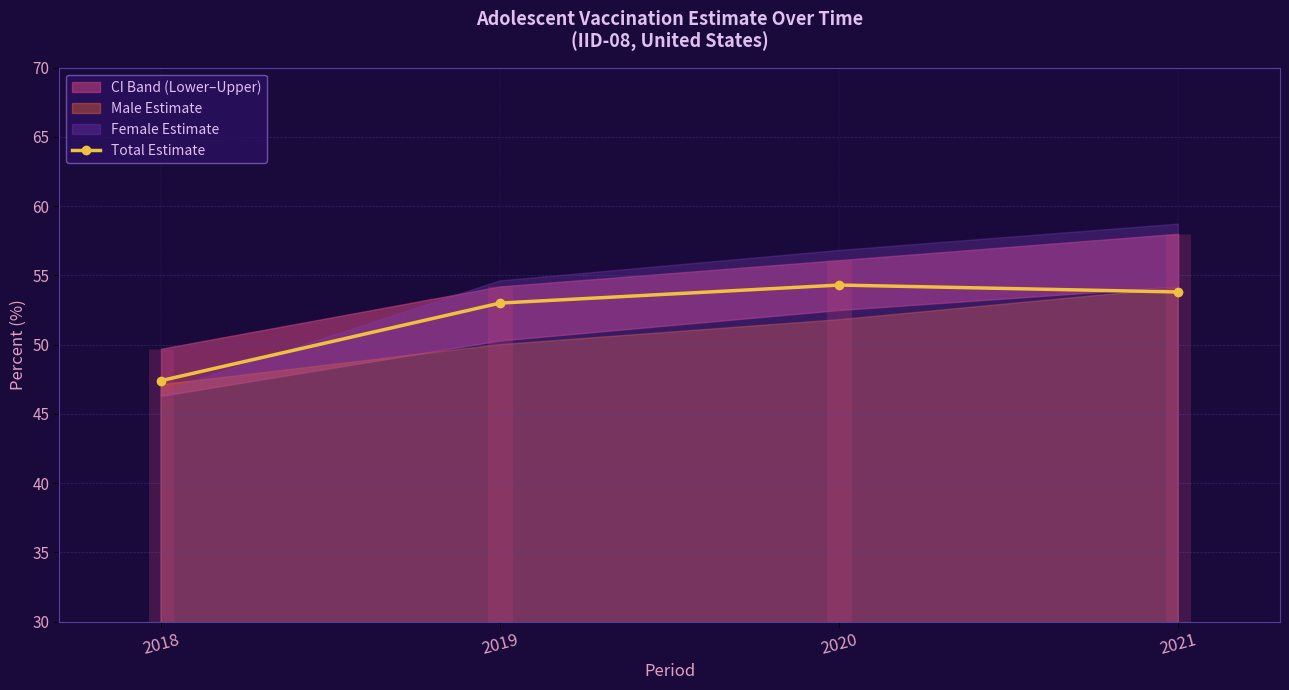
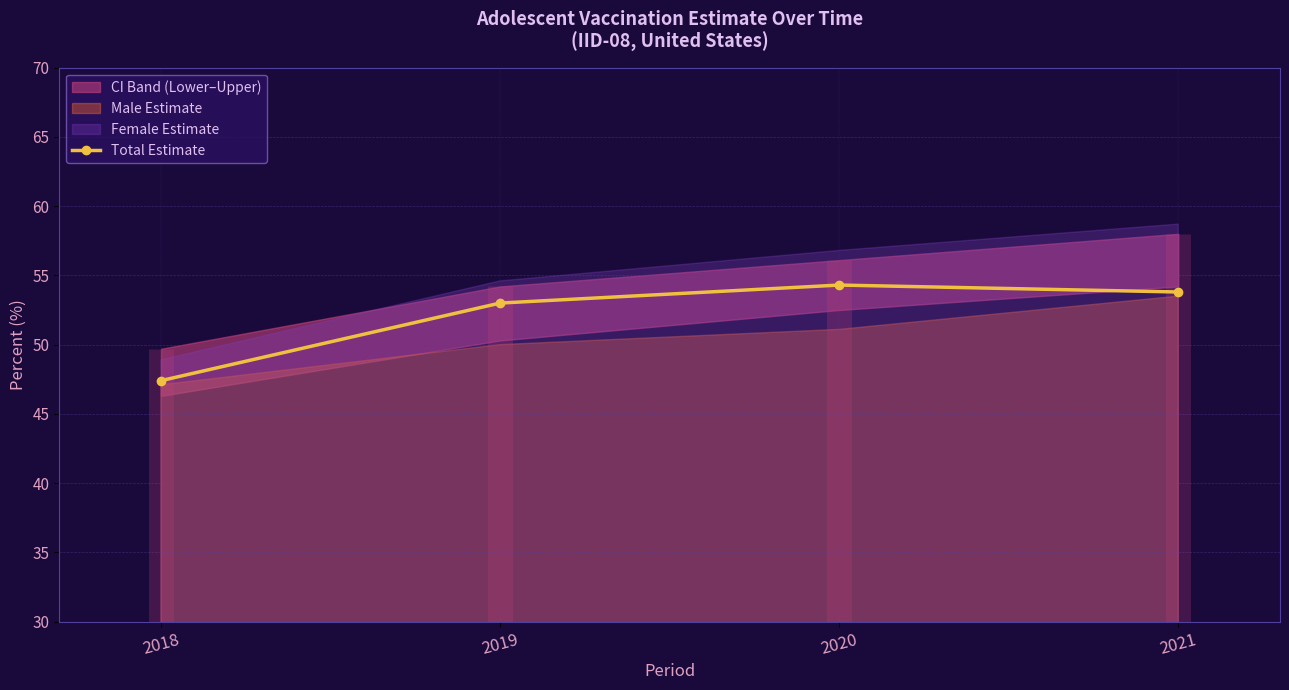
Female Estimate, 2018: 46.6 -> 48.9
Male Estimate, 2020: 51.8 -> 51.1
Male Estimate, 2021: 54.1 -> 53.5
